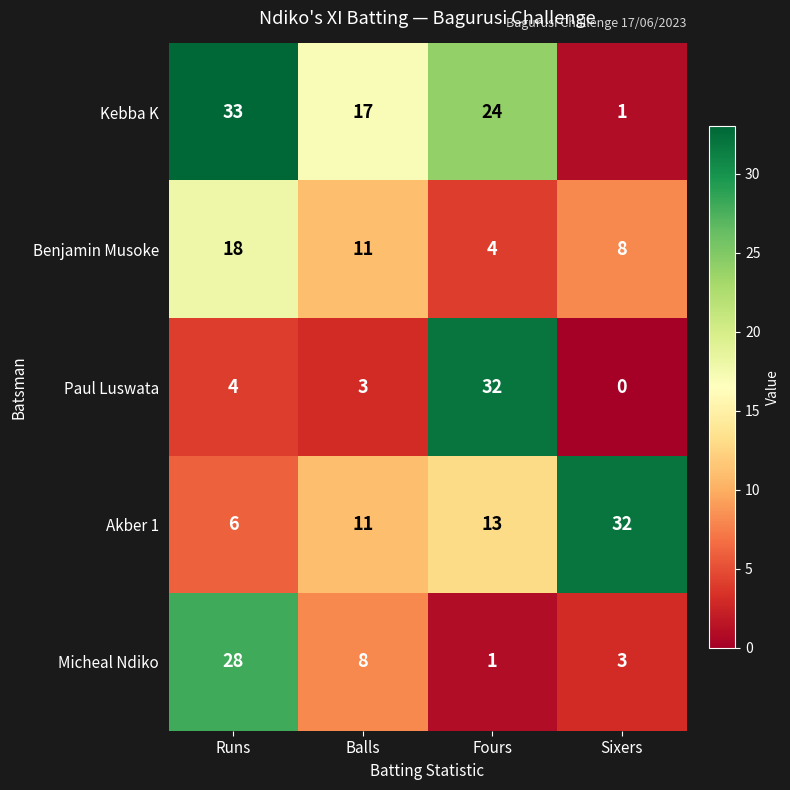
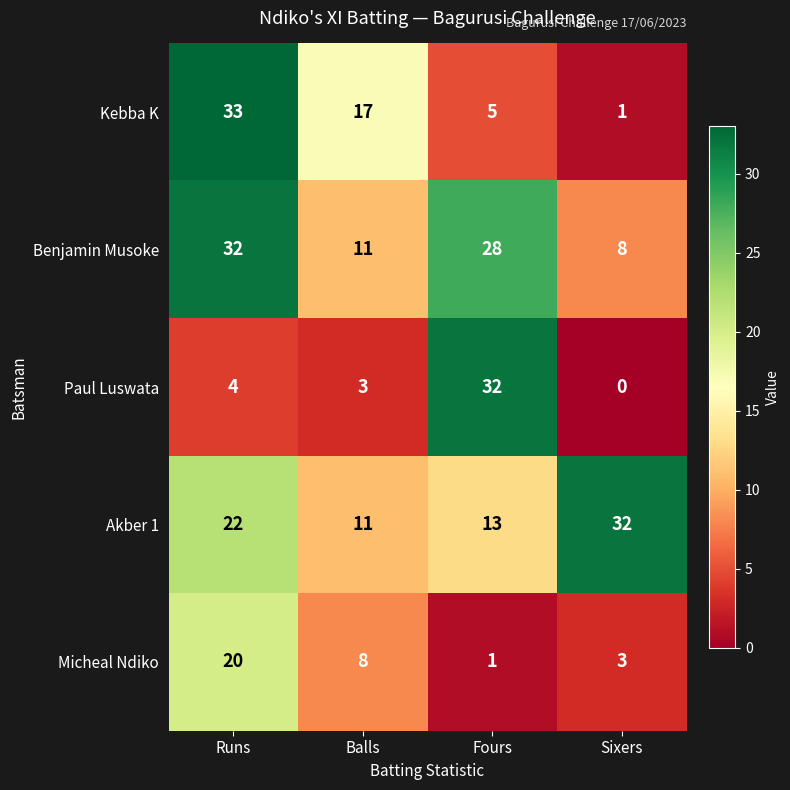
Kebba K, Fours: 24 -> 5
Benjamin Musoke, Runs: 18 -> 32
Benjamin Musoke, Fours: 4 -> 28
Akber 1, Runs: 6 -> 22
Micheal Ndiko, Runs: 28 -> 20
